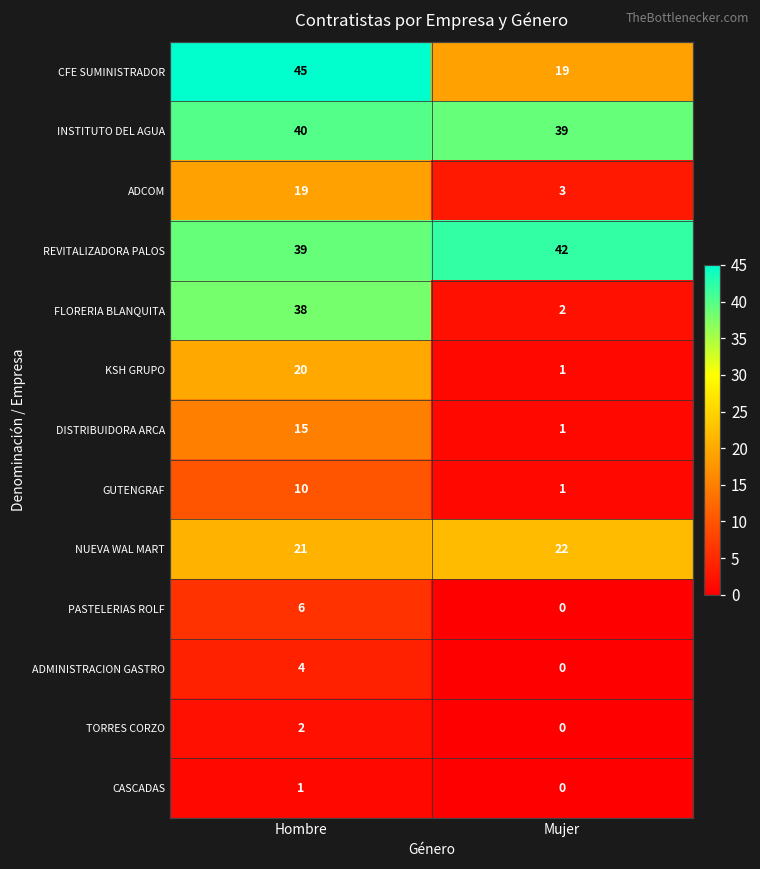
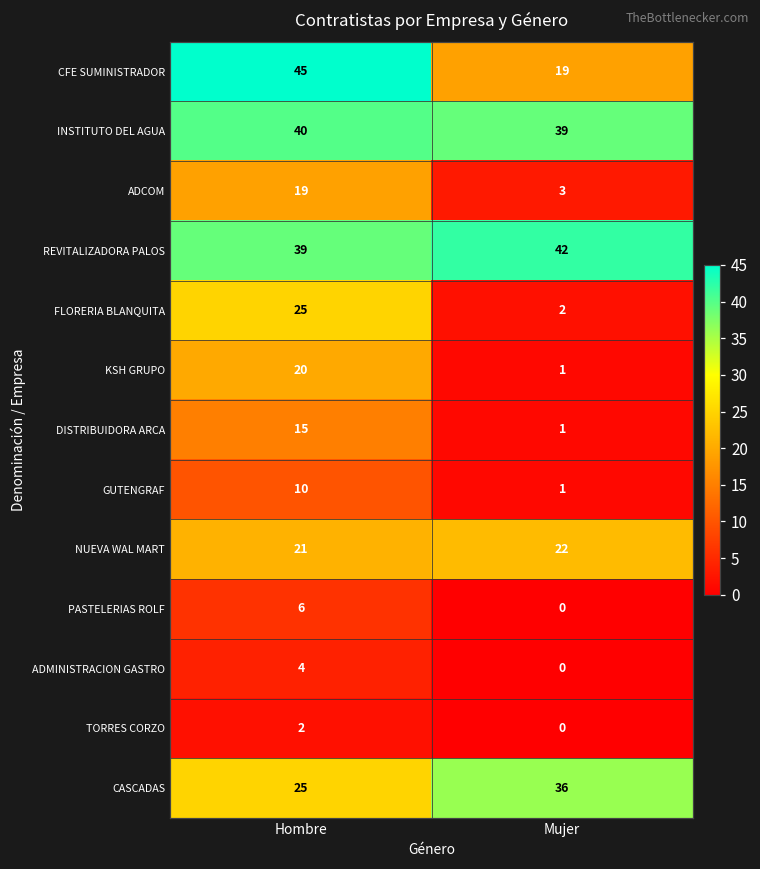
FLORERIA BLANQUITA, Hombre: 38 -> 25
CASCADAS, Hombre: 1 -> 25
CASCADAS, Mujer: 0 -> 36
